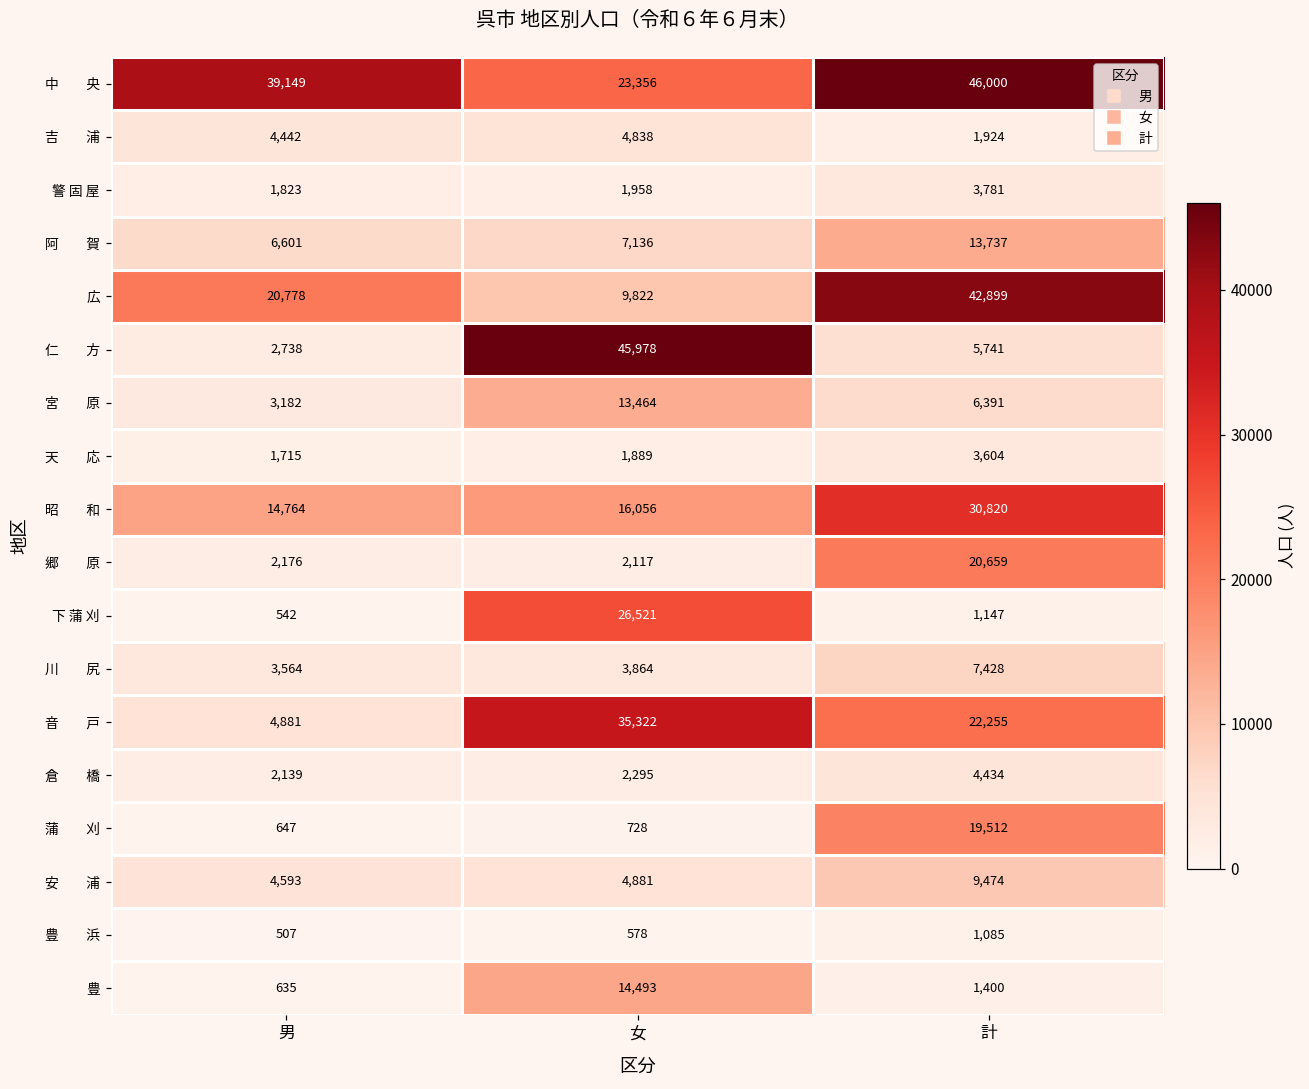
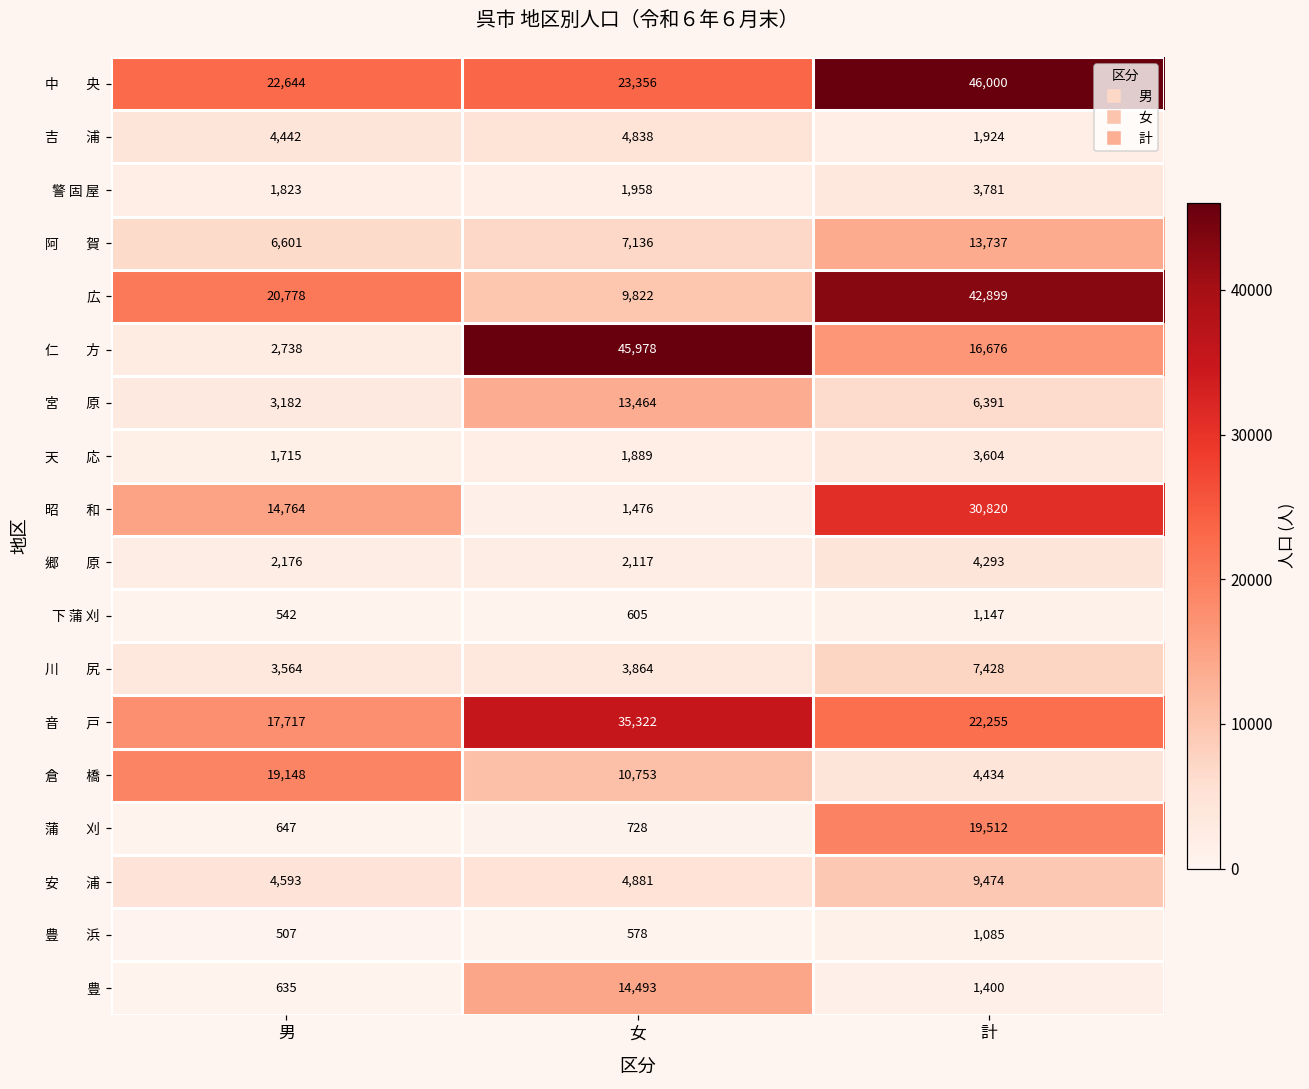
中 央, 男: 39,149 -> 22,644
仁 方, 計: 5,741 -> 16,676
昭 和, 女: 16,056 -> 1,476
郷 原, 計: 20,659 -> 4,293
下 蒲 刈, 女: 26,521 -> 605
音 戸, 男: 4,881 -> 17,717
倉 橋, 男: 2,139 -> 19,148
倉 橋, 女: 2,295 -> 10,753
